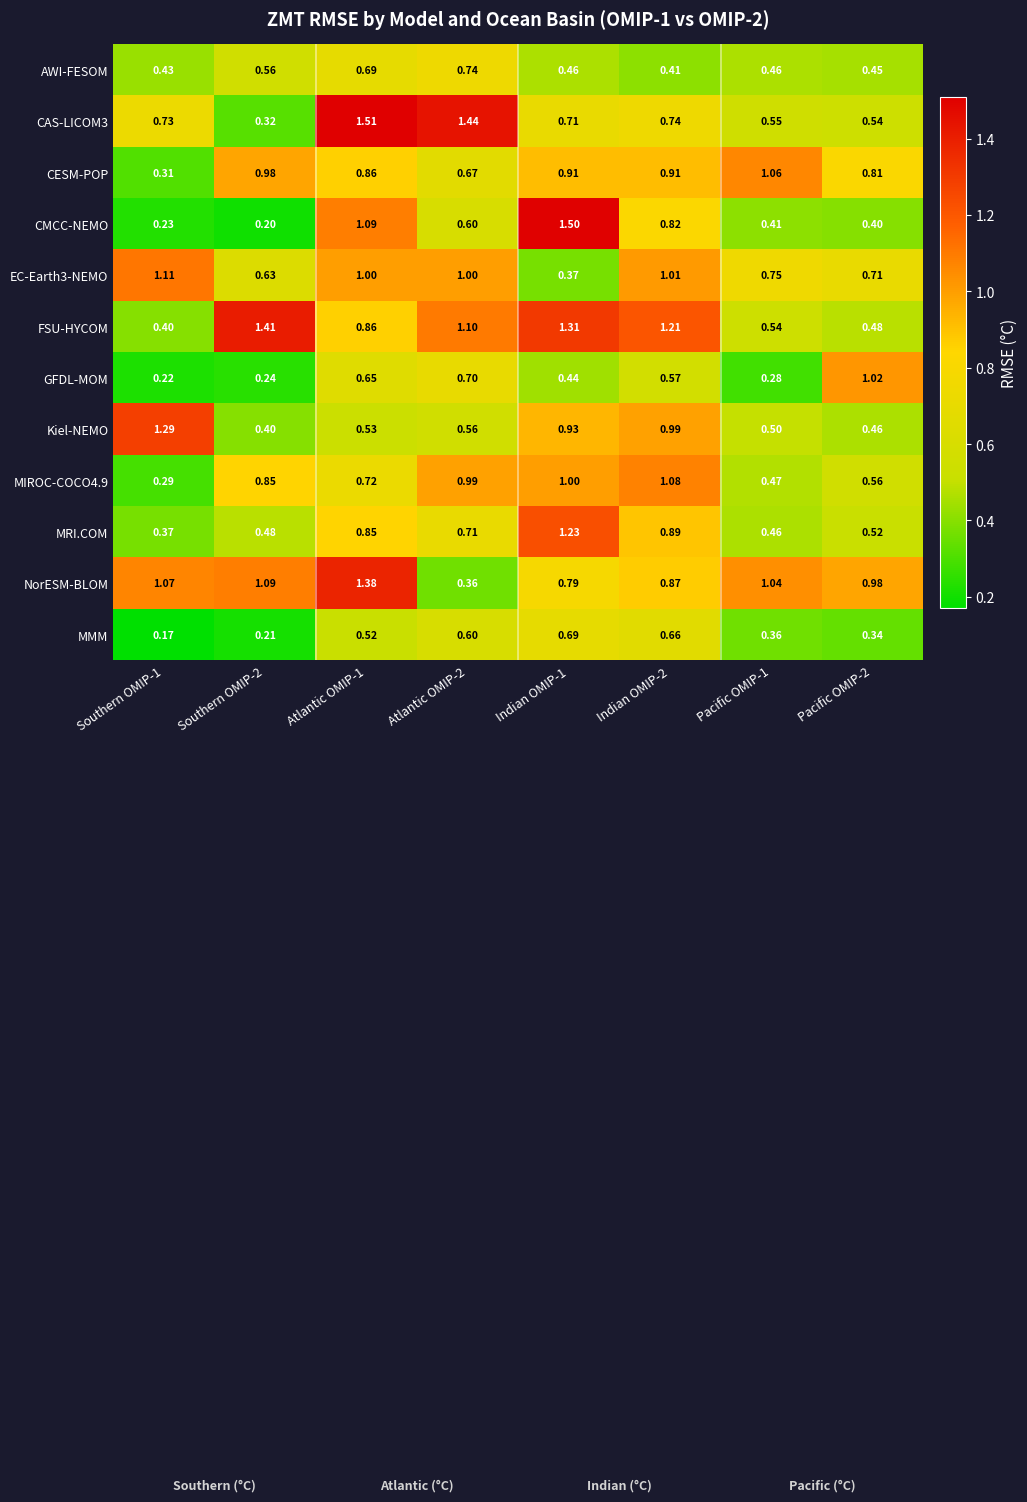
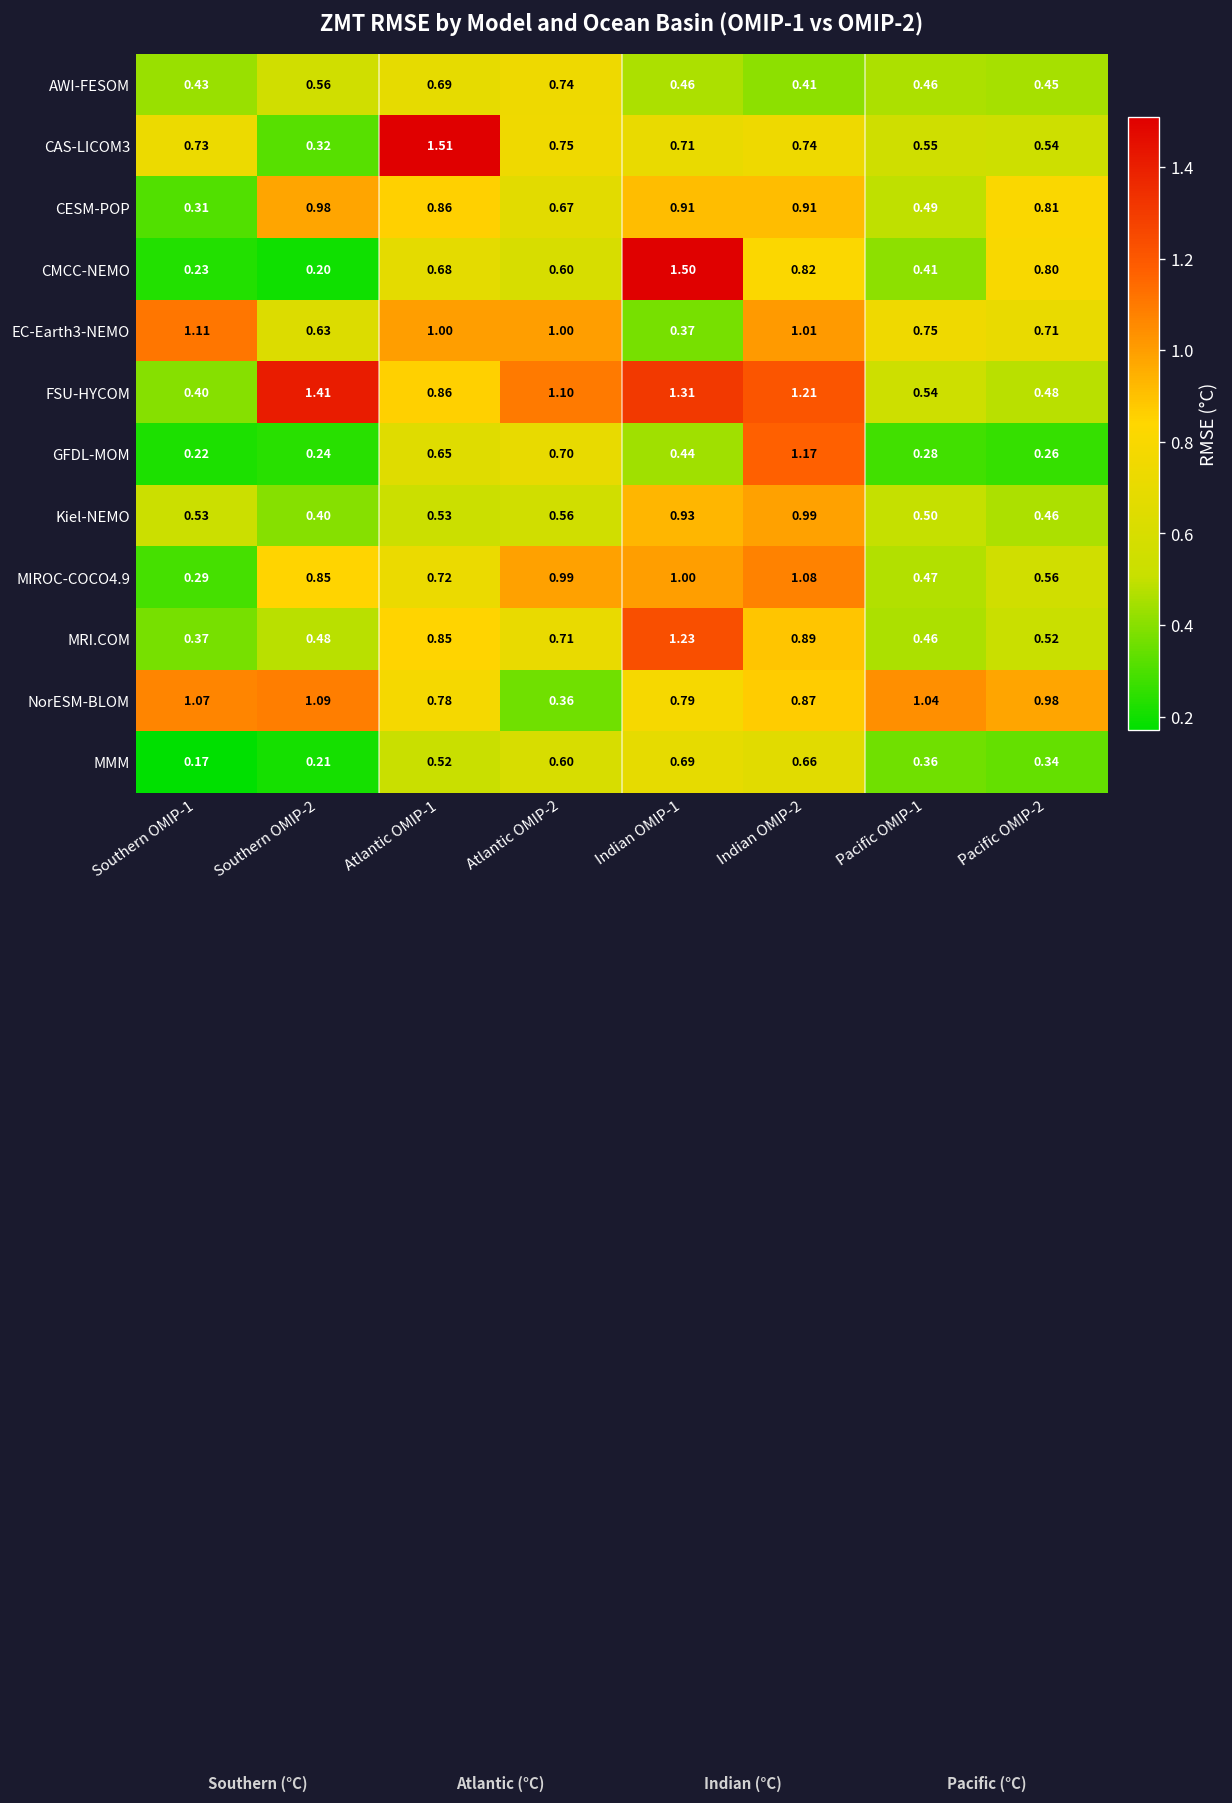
CAS-LICOM3, Atlantic OMIP-2: 1.44 -> 0.75
CESM-POP, Pacific OMIP-1: 1.06 -> 0.49
CMCC-NEMO, Atlantic OMIP-1: 1.09 -> 0.68
CMCC-NEMO, Pacific OMIP-2: 0.40 -> 0.80
GFDL-MOM, Indian OMIP-2: 0.57 -> 1.17
GFDL-MOM, Pacific OMIP-2: 1.02 -> 0.26
Kiel-NEMO, Southern OMIP-1: 1.29 -> 0.53
NorESM-BLOM, Atlantic OMIP-1: 1.38 -> 0.78
